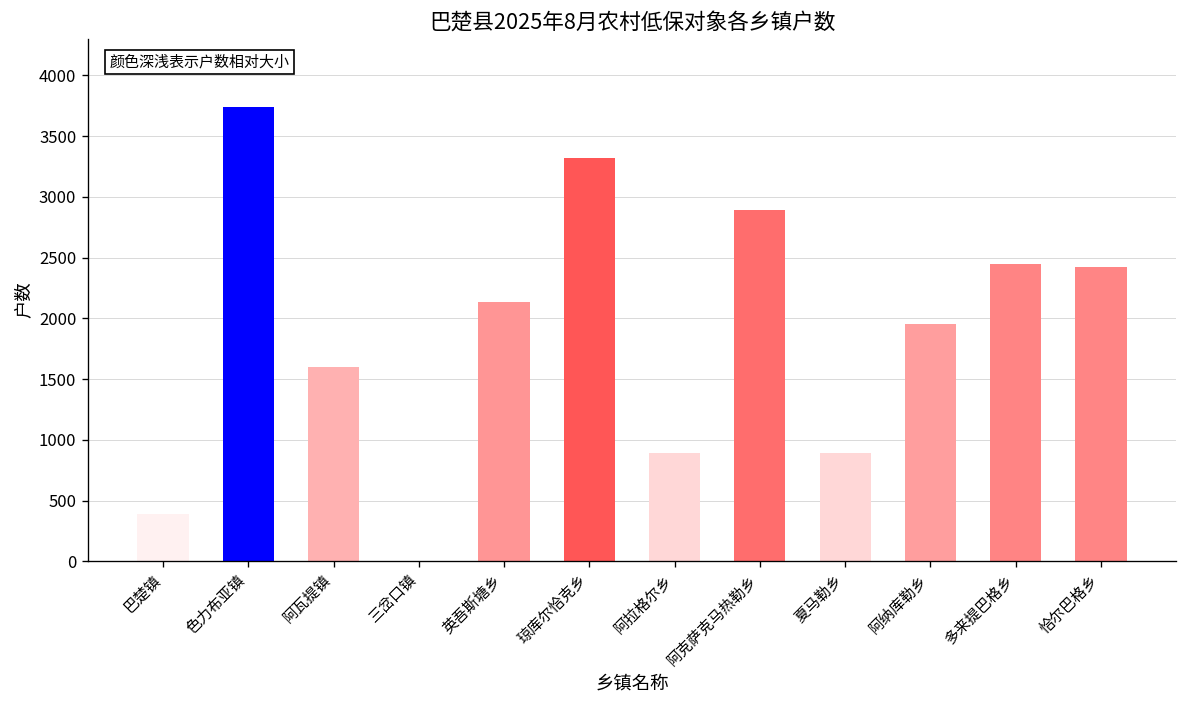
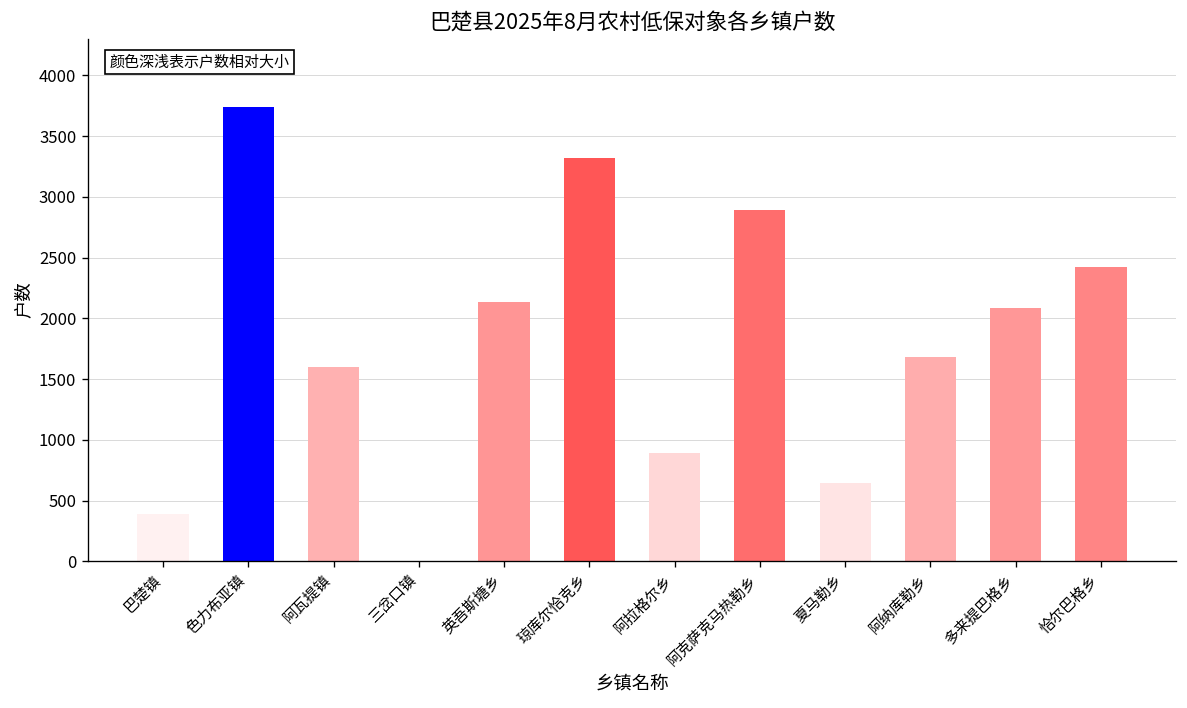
夏马勒乡: 890 -> 640
阿纳库勒乡: 1950 -> 1680
多来提巴格乡: 2450 -> 2090
